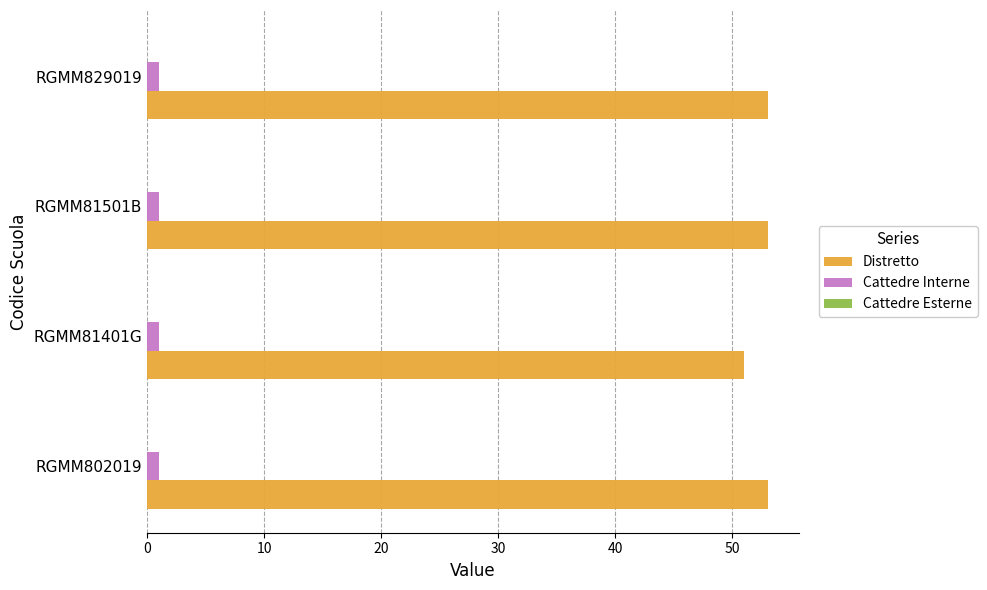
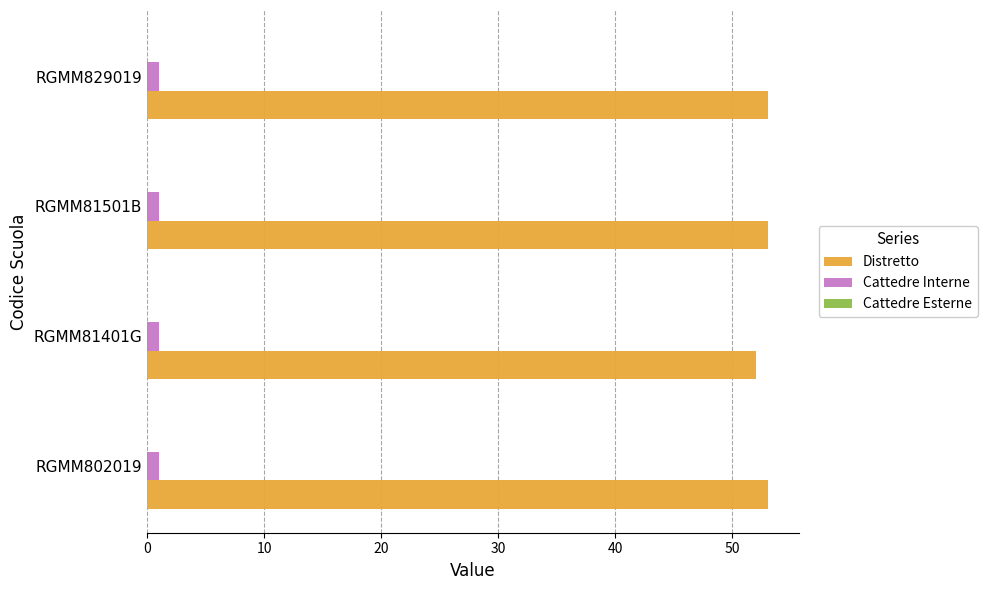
Distretto, RGMM81401G: 51 -> 52
